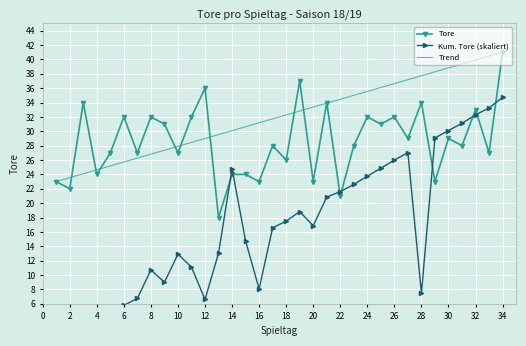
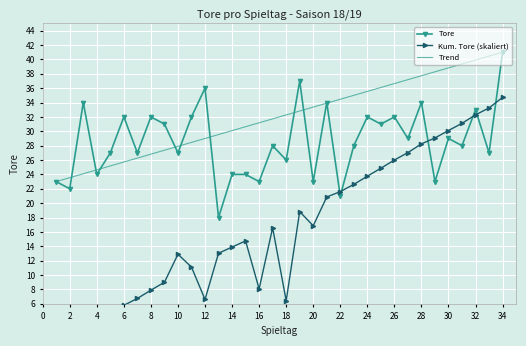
Kum. Tore (skaliert), 8: 11 -> 8
Kum. Tore (skaliert), 14: 25 -> 14
Kum. Tore (skaliert), 18: 18 -> 6
Kum. Tore (skaliert), 28: 7 -> 28
